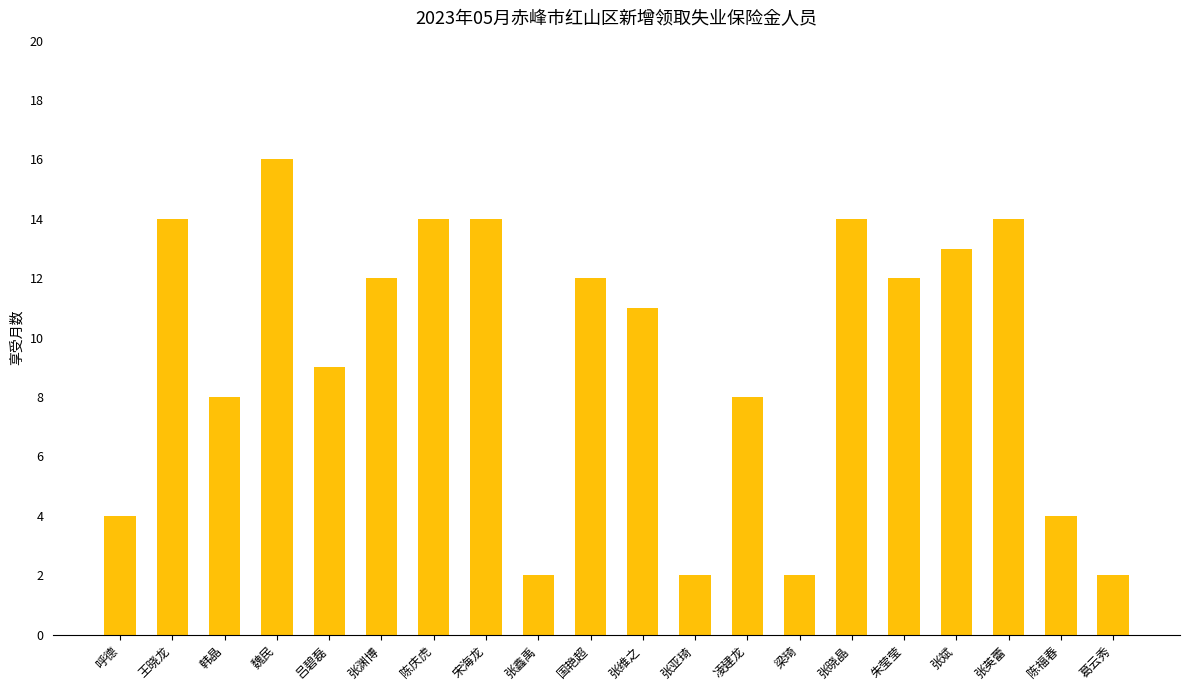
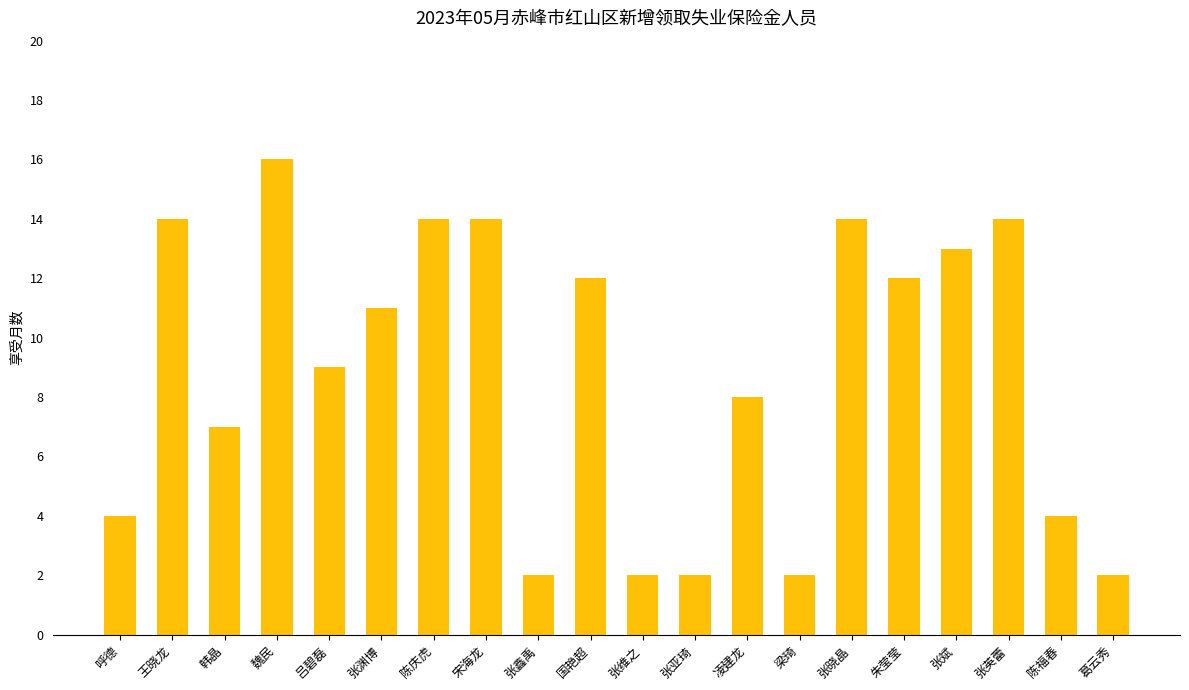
韩晶: 8 -> 7
张渊博: 12 -> 11
张维之: 11 -> 2
